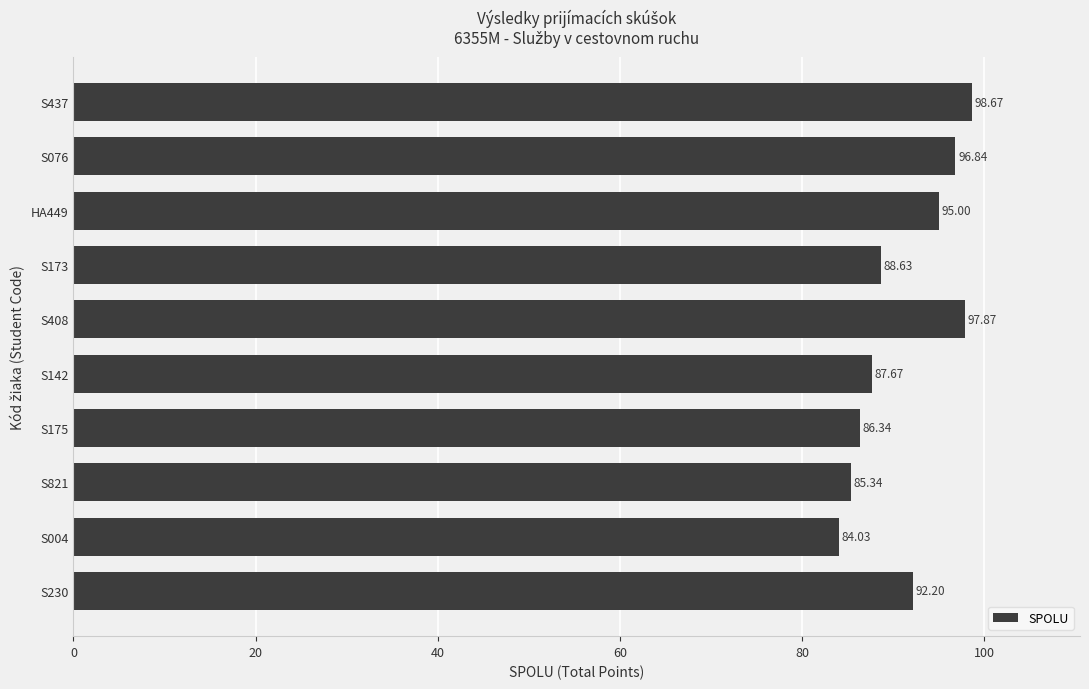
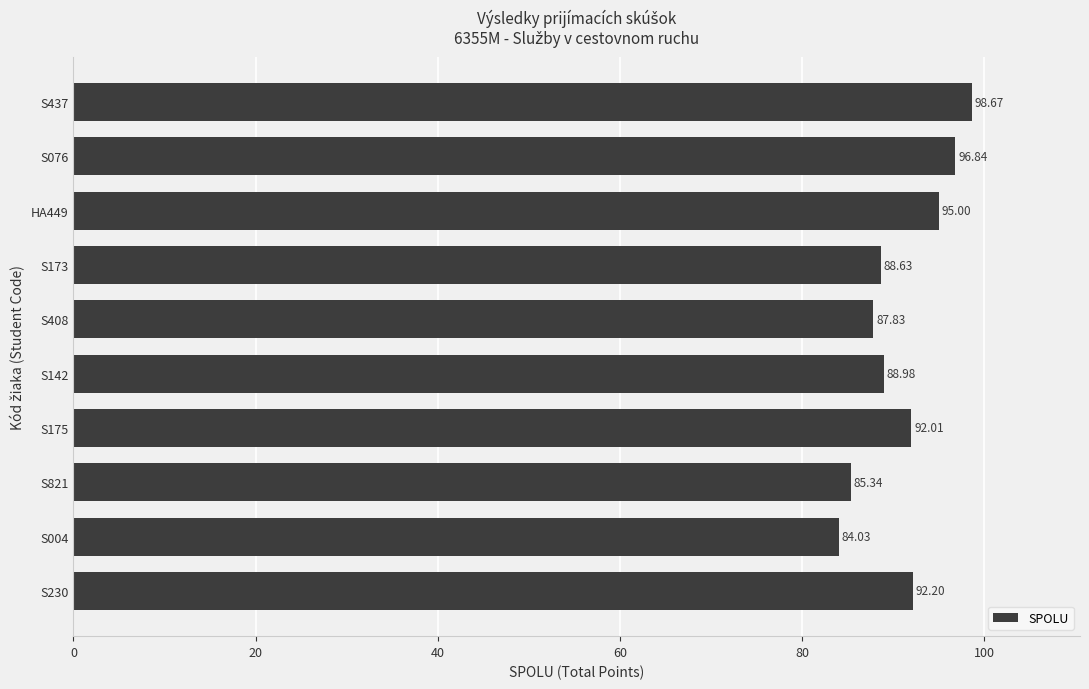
S408: 97.87 -> 87.83
S142: 87.67 -> 88.98
S175: 86.34 -> 92.01
